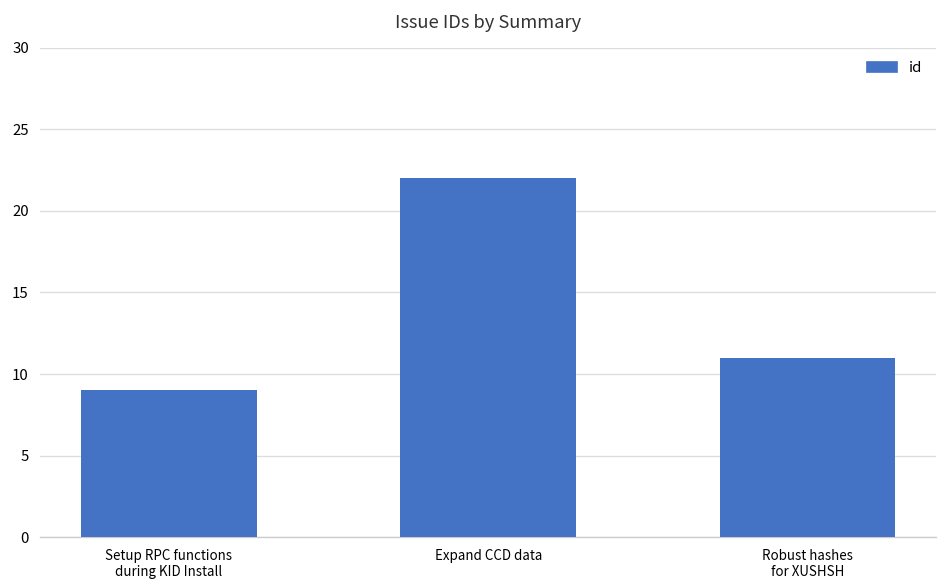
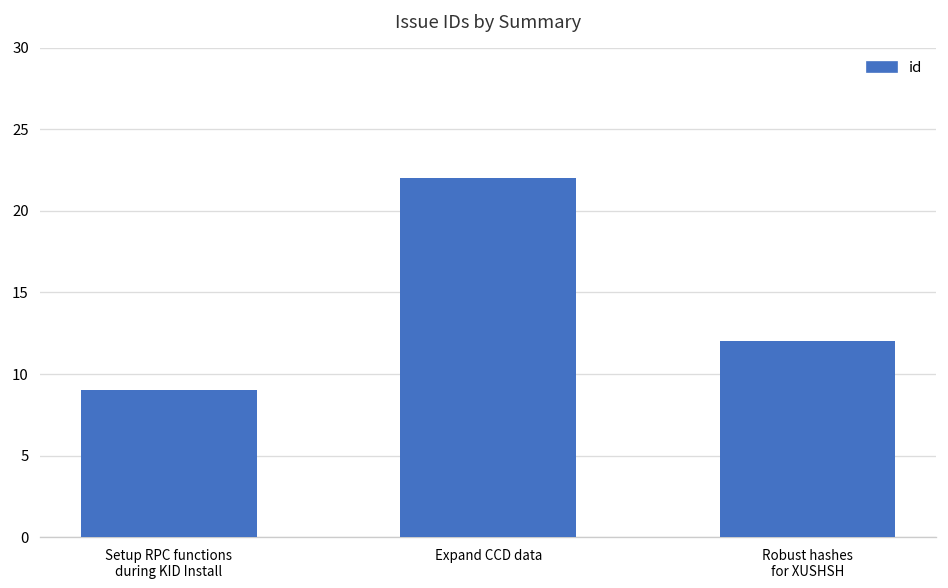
Robust hashes for XUSHSH: 11 -> 12
